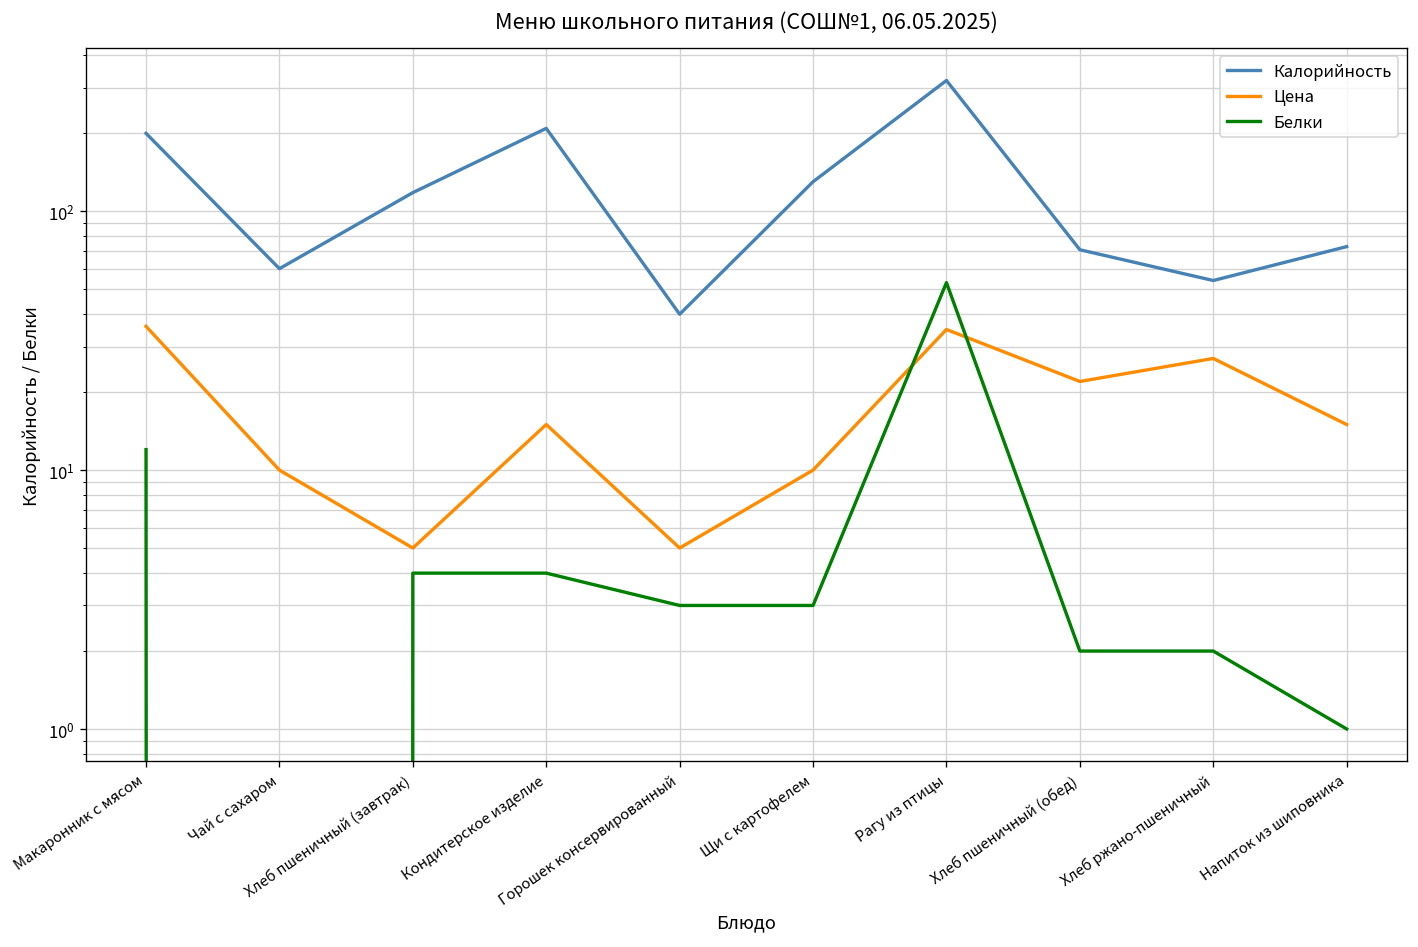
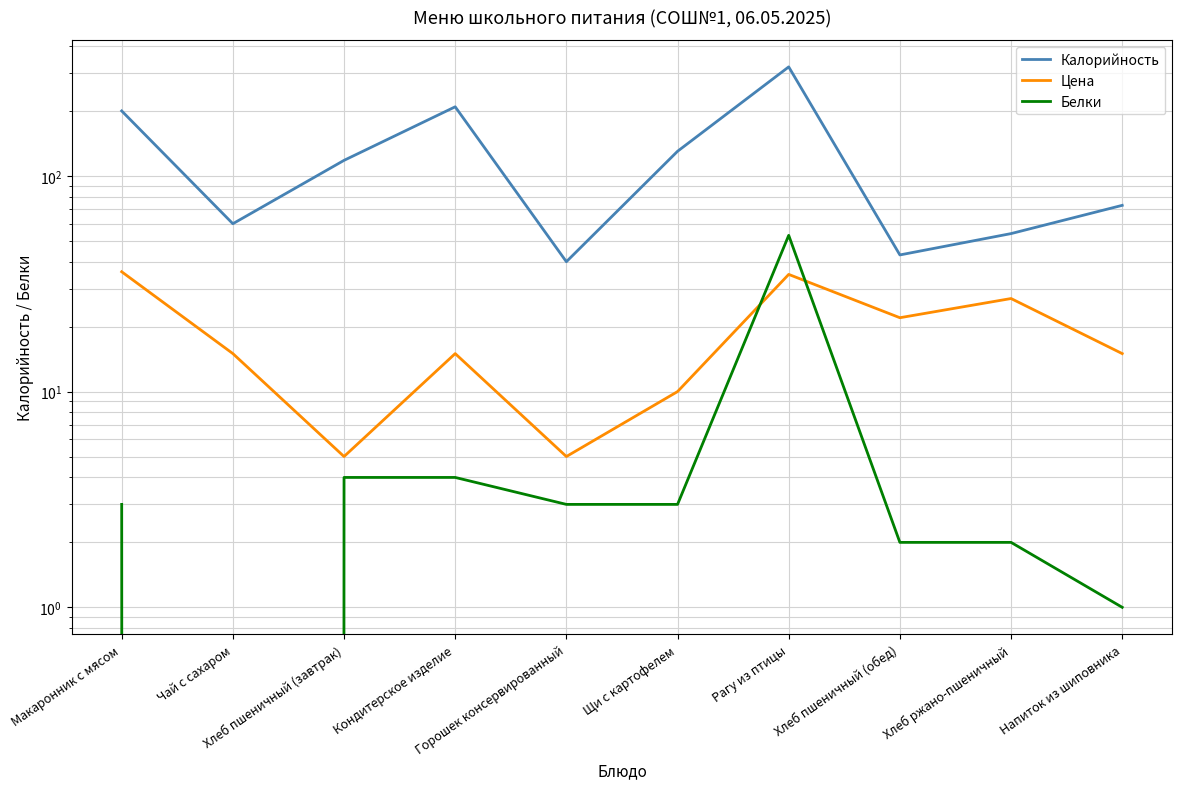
Белки, Макаронник с мясом: 12 -> 3
Цена, Чай с сахаром: 10 -> 15
Калорийность, Хлеб пшеничный (обед): 71 -> 43
